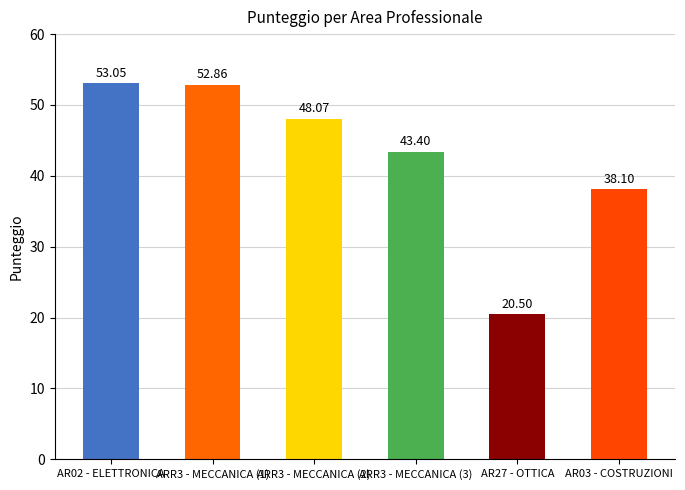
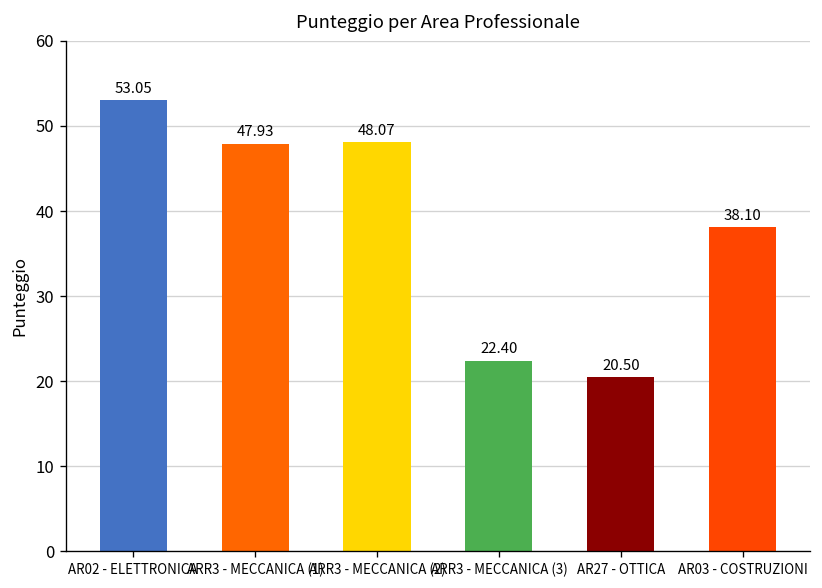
ARR3 - MECCANICA (1): 52.86 -> 47.93
ARR3 - MECCANICA (3): 43.40 -> 22.40
